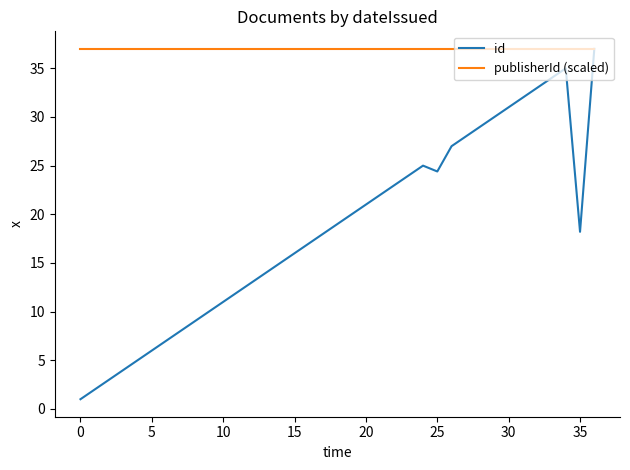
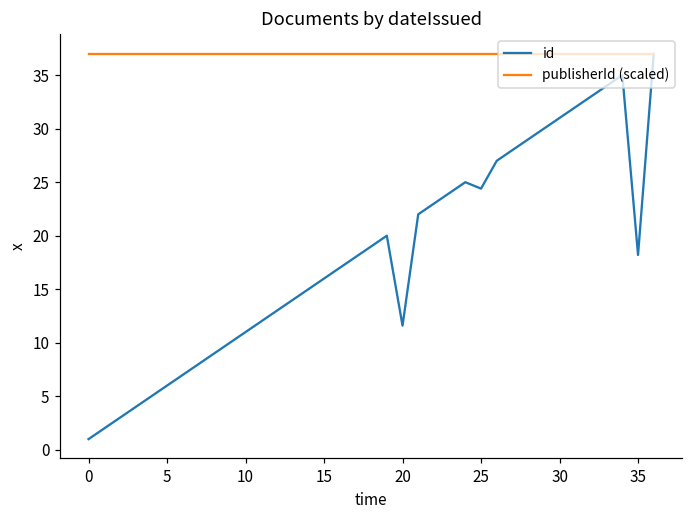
id, 20: 21 -> 12
